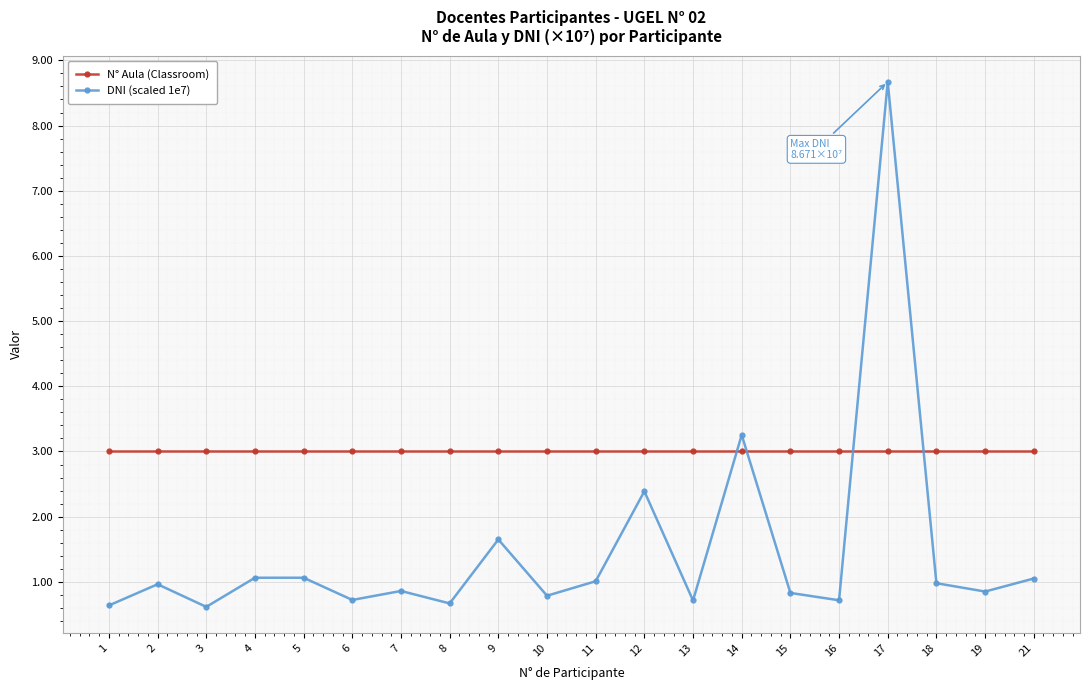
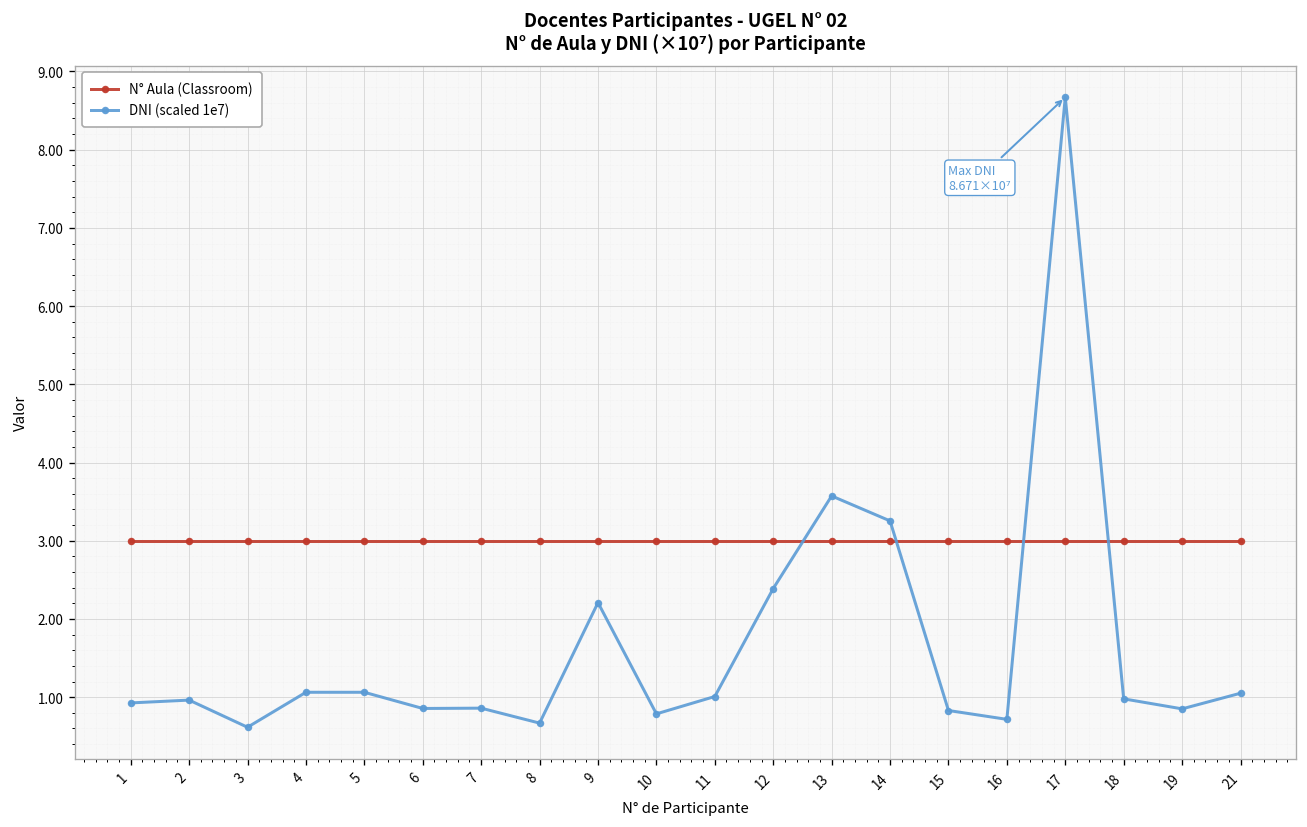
DNI (scaled 1e7), 1: 0.6 -> 0.9
DNI (scaled 1e7), 6: 0.7 -> 0.9
DNI (scaled 1e7), 9: 1.7 -> 2.2
DNI (scaled 1e7), 13: 0.7 -> 3.6
